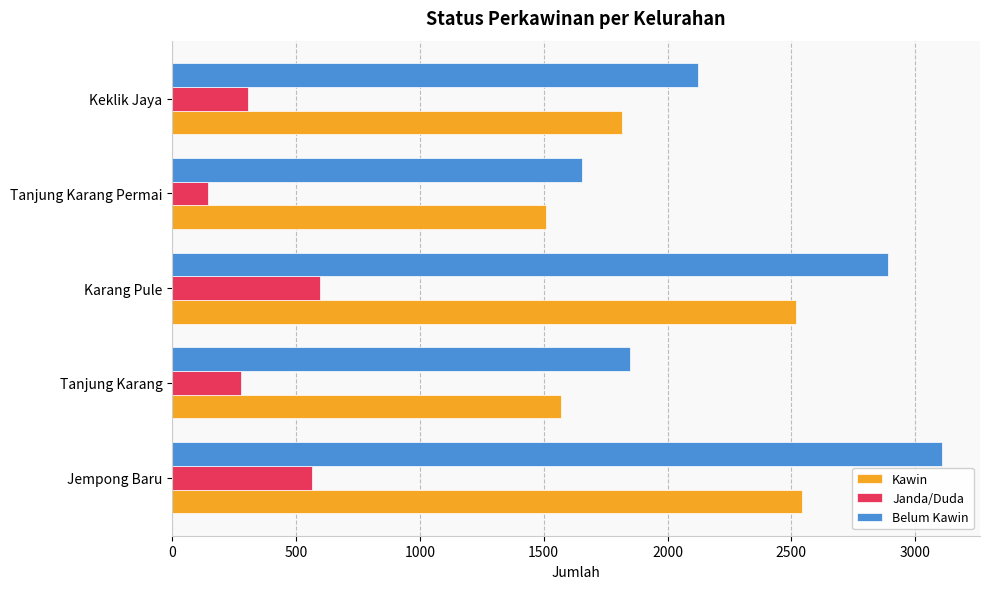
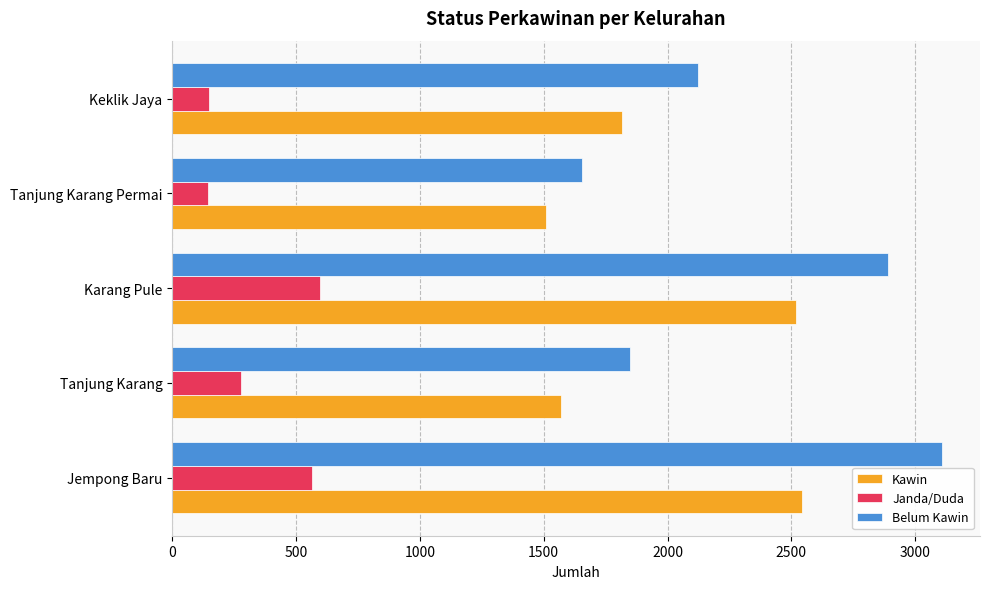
Janda/Duda, Keklik Jaya: 310 -> 150
